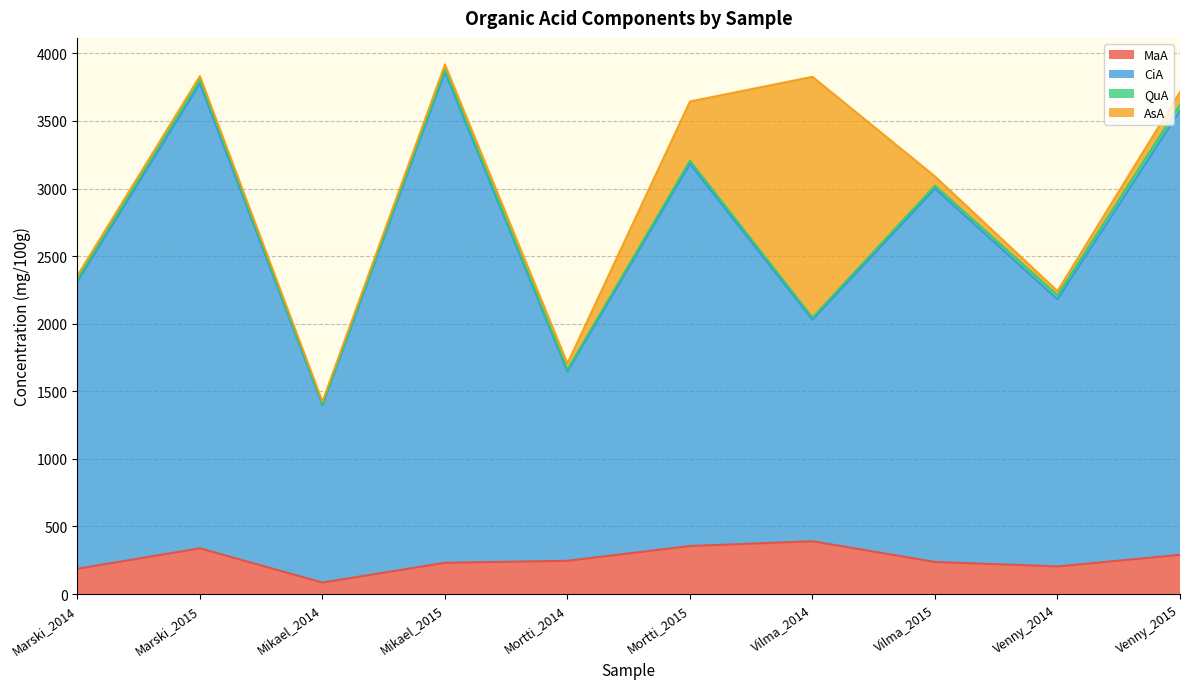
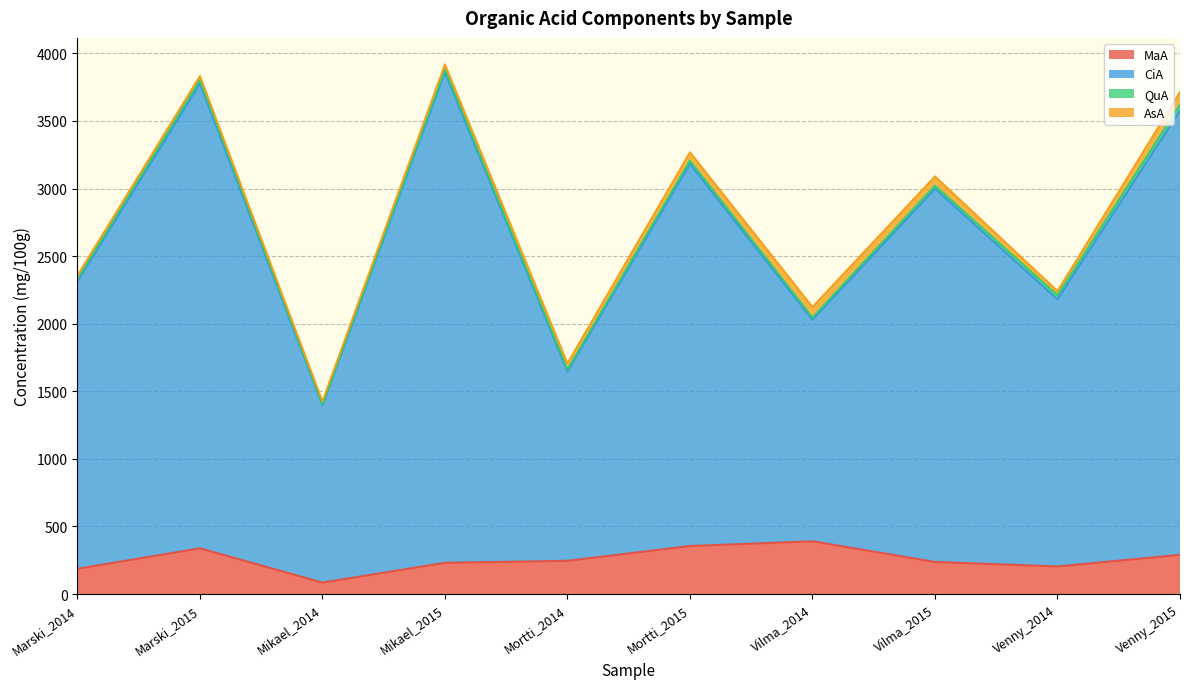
AsA, Mortti_2015: 440 -> 60
AsA, Vilma_2014: 1780 -> 80
